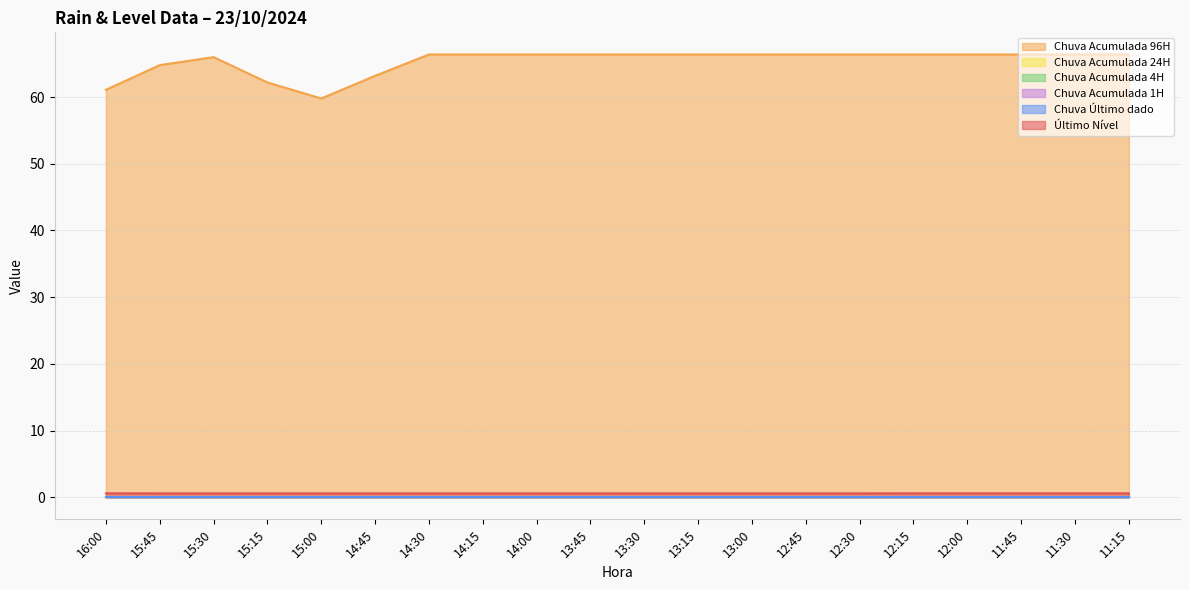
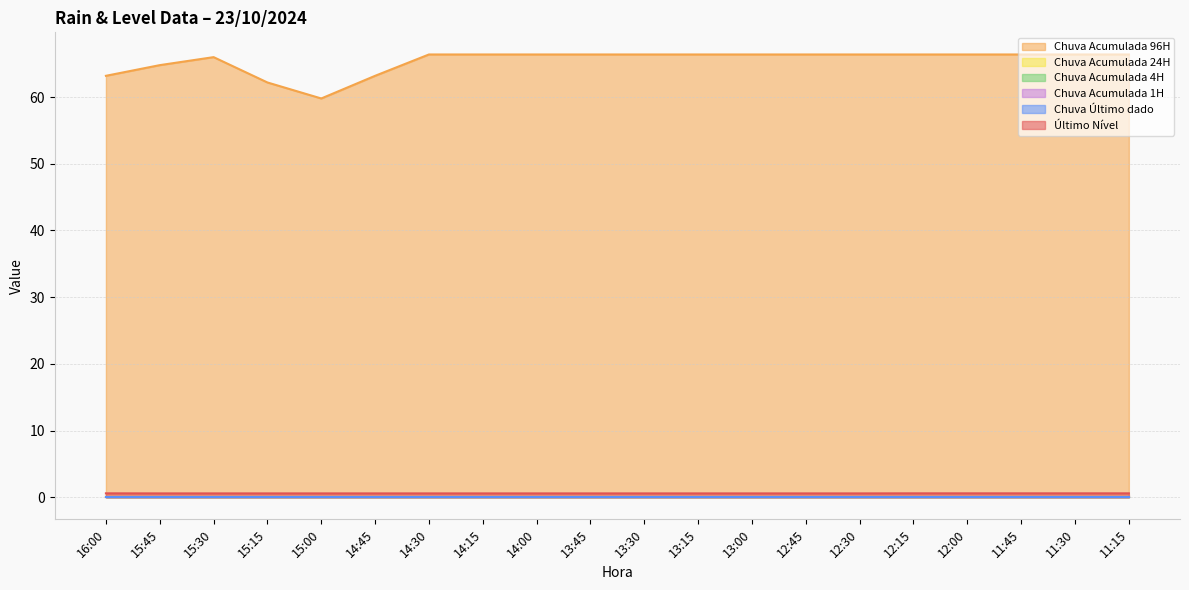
Chuva Acumulada 96H, 16:00: 61 -> 63
